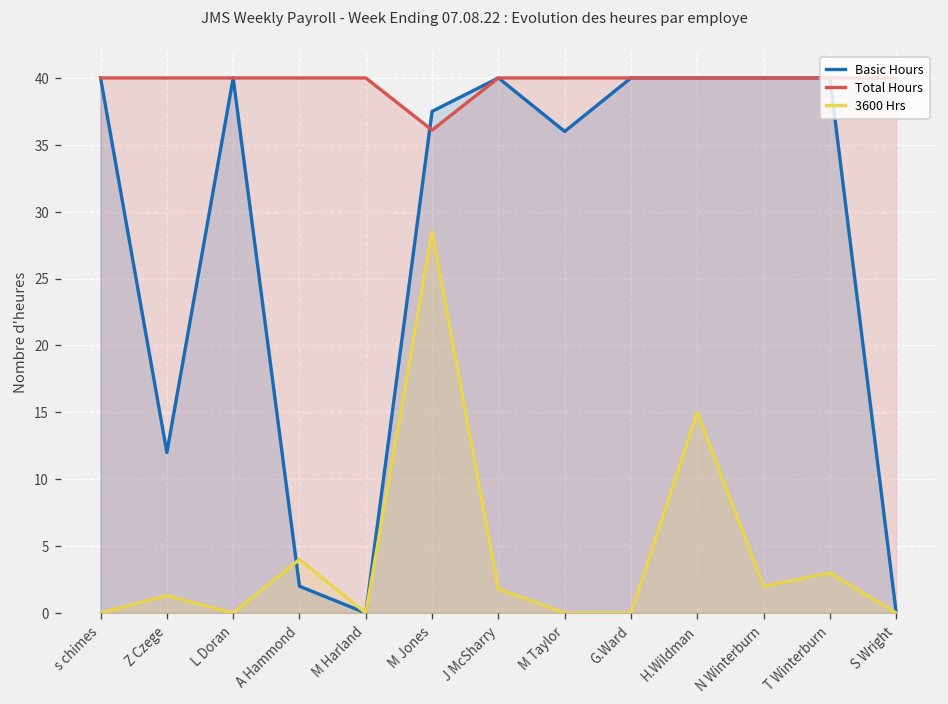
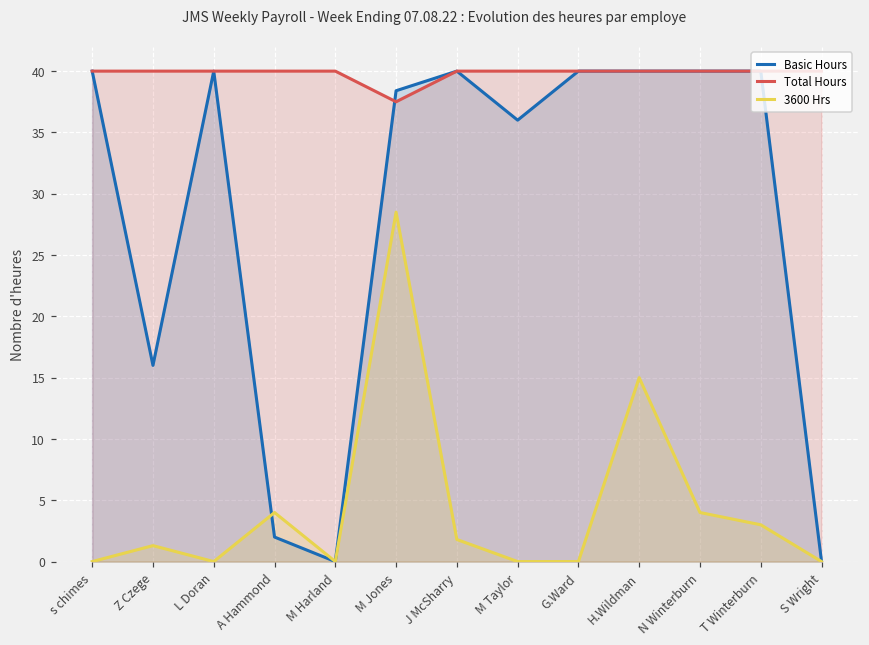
Basic Hours, Z Czege: 12 -> 16
Basic Hours, M Jones: 37.5 -> 38.4
Total Hours, M Jones: 36.1 -> 37.5
3600 Hrs, N Winterburn: 2 -> 4
